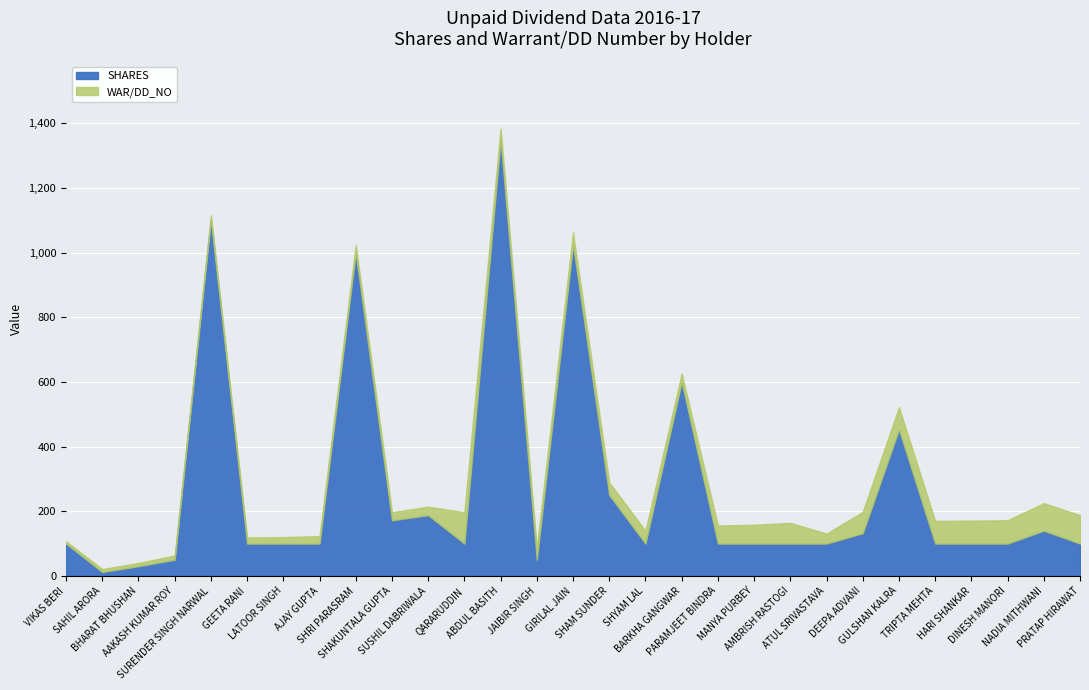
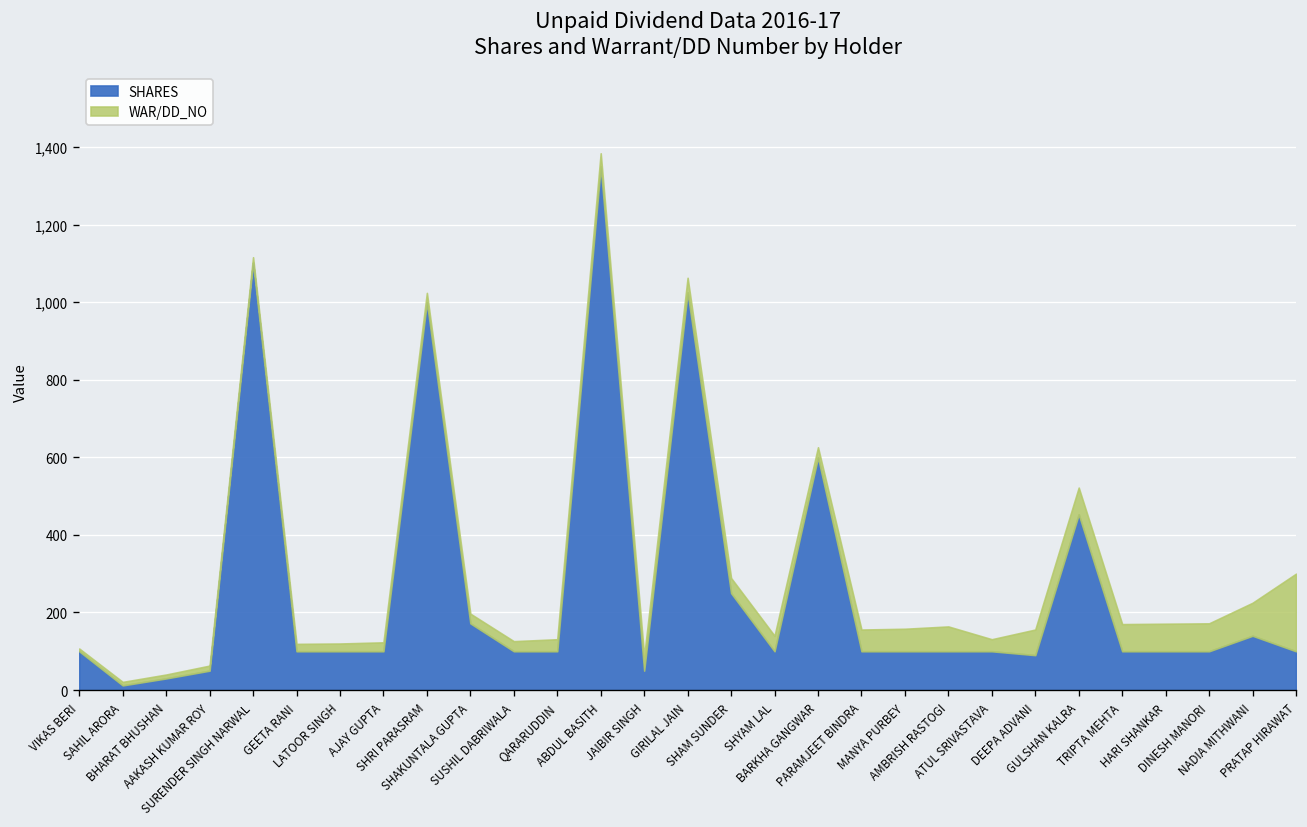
SHARES, SUSHIL DABRIWALA: 190 -> 100
WAR/DD_NO, QARARUDDIN: 100 -> 30
SHARES, DEEPA ADVANI: 130 -> 90
WAR/DD_NO, PRATAP HIRAWAT: 90 -> 200
